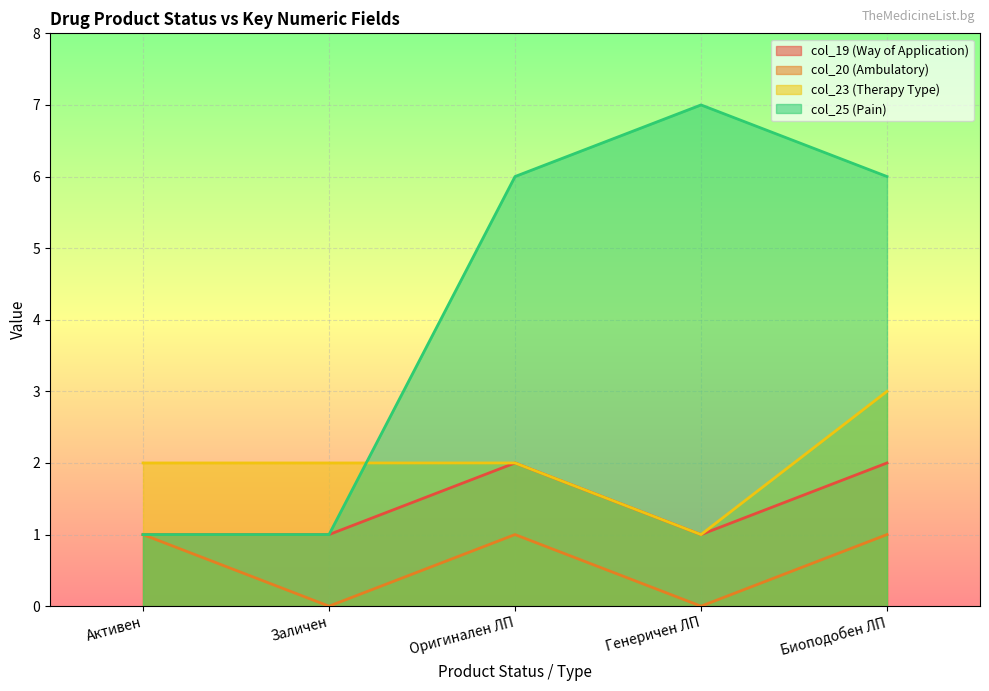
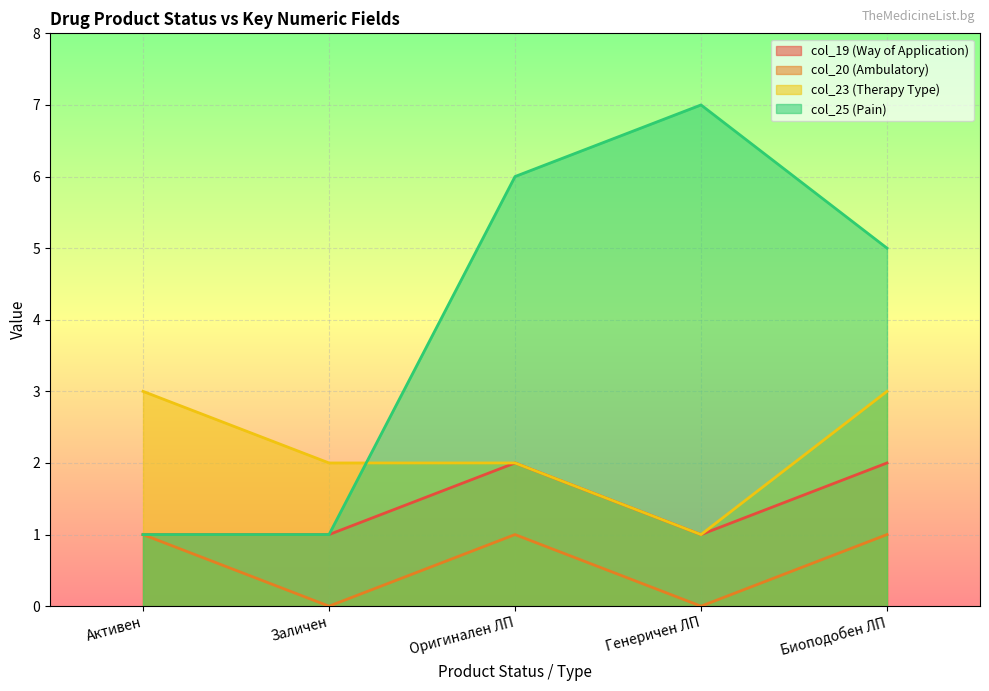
col_23 (Therapy Type), Активен: 2 -> 3
col_25 (Pain), Биоподобен ЛП: 6 -> 5
